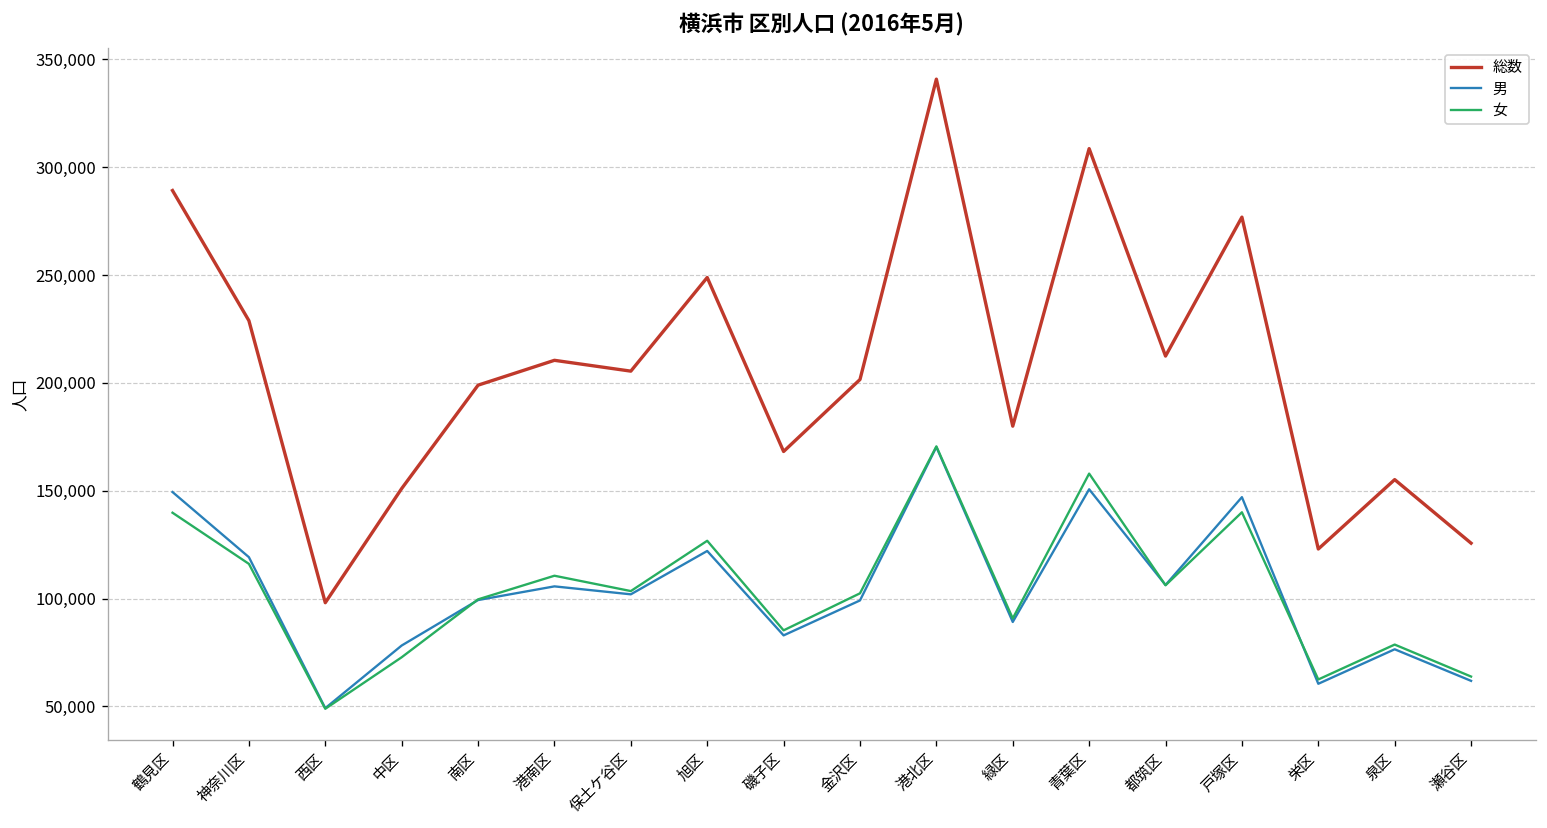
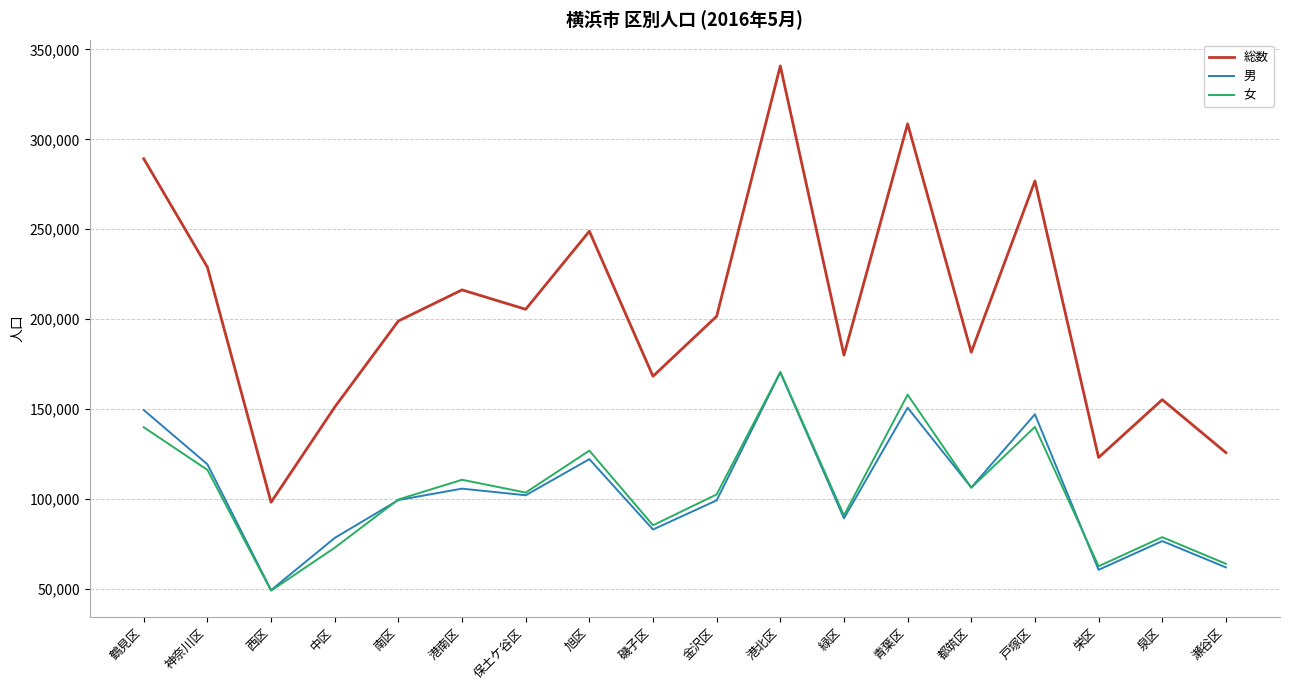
総数, 港南区: 210,000 -> 216,000
総数, 都筑区: 212,000 -> 182,000
